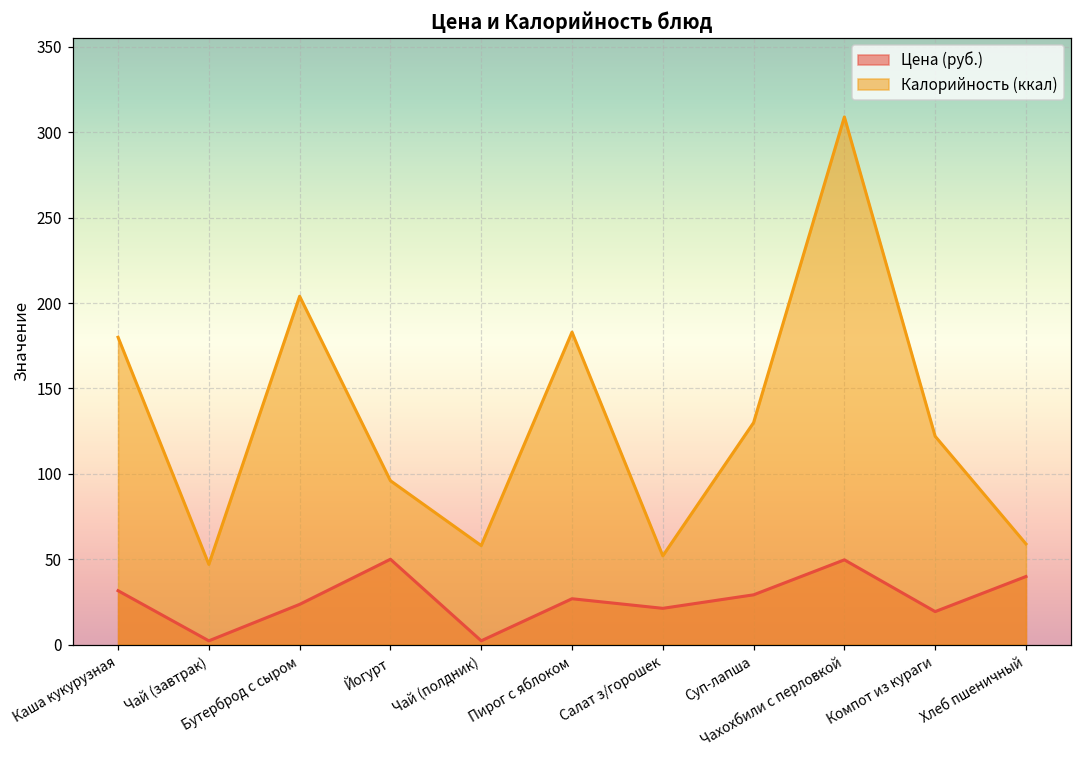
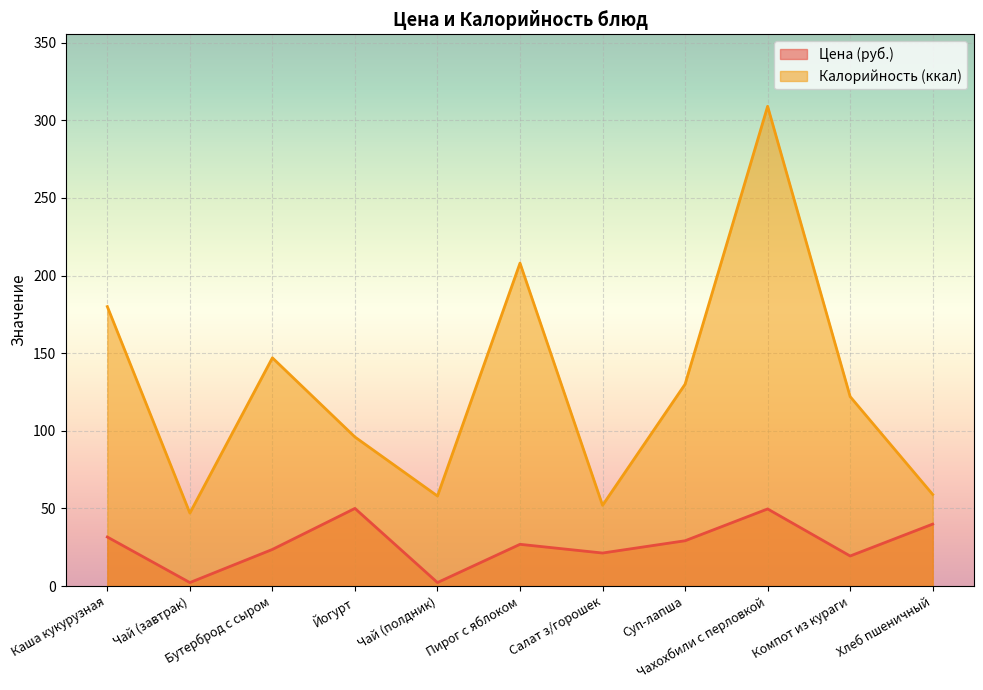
Калорийность (ккал), Бутерброд с сыром: 204 -> 147
Калорийность (ккал), Пирог с яблоком: 183 -> 208
